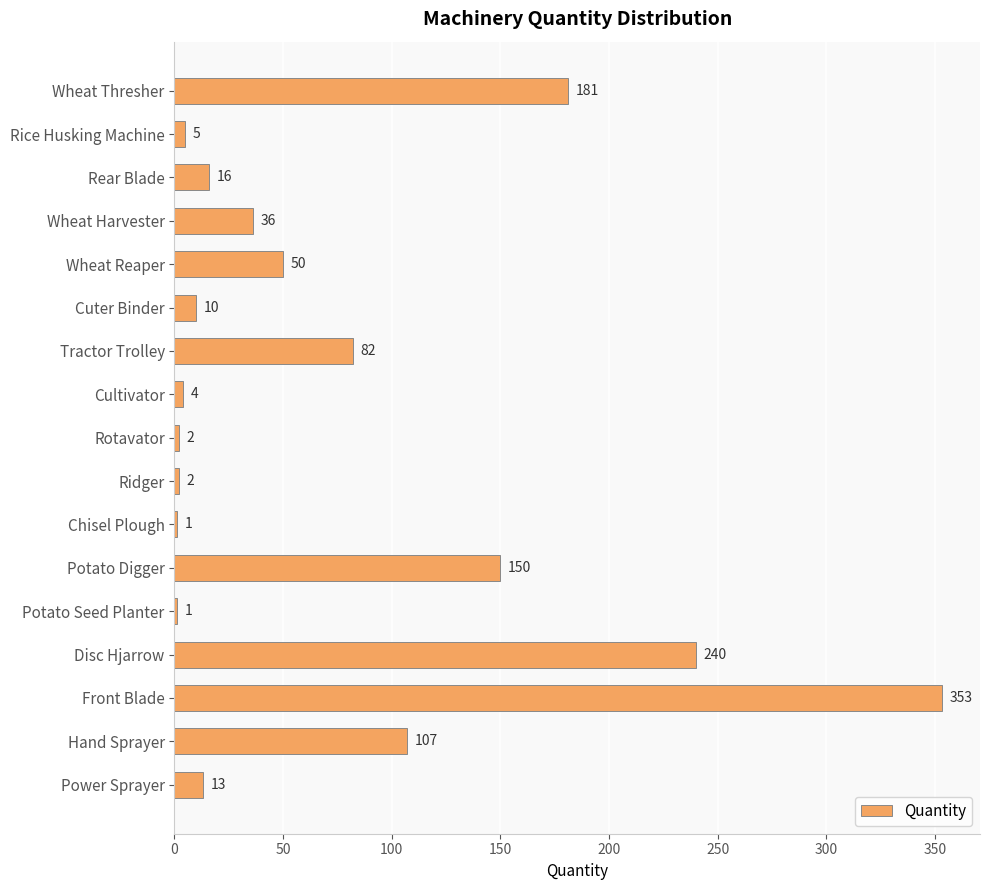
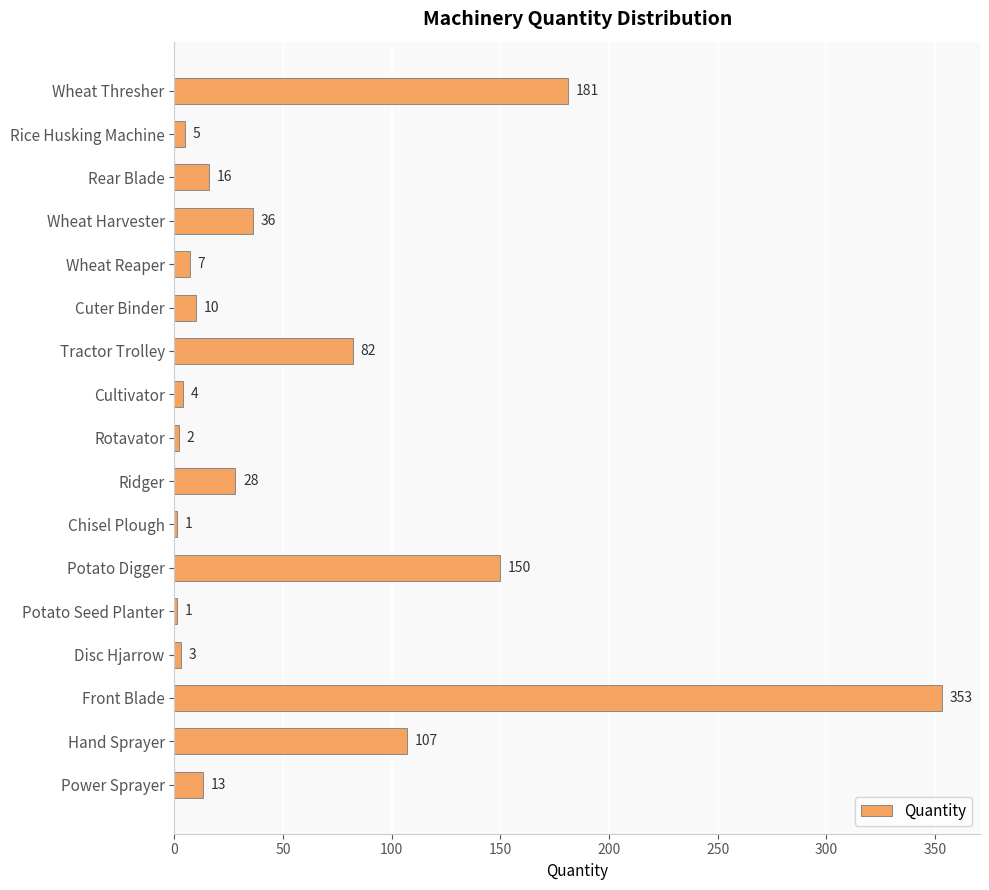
Wheat Reaper: 50 -> 7
Ridger: 2 -> 28
Disc Hjarrow: 240 -> 3
